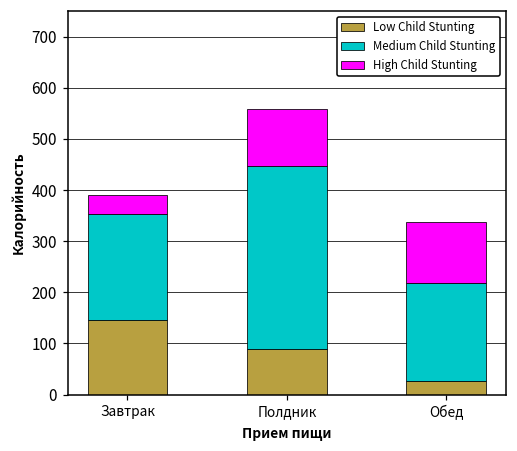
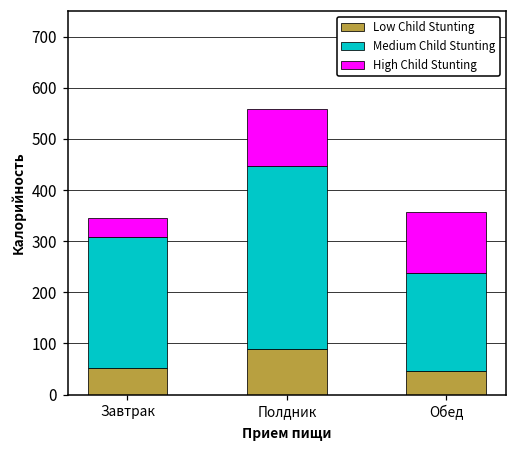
Low Child Stunting, Завтрак: 150 -> 50
Medium Child Stunting, Завтрак: 210 -> 260
Low Child Stunting, Обед: 30 -> 50
